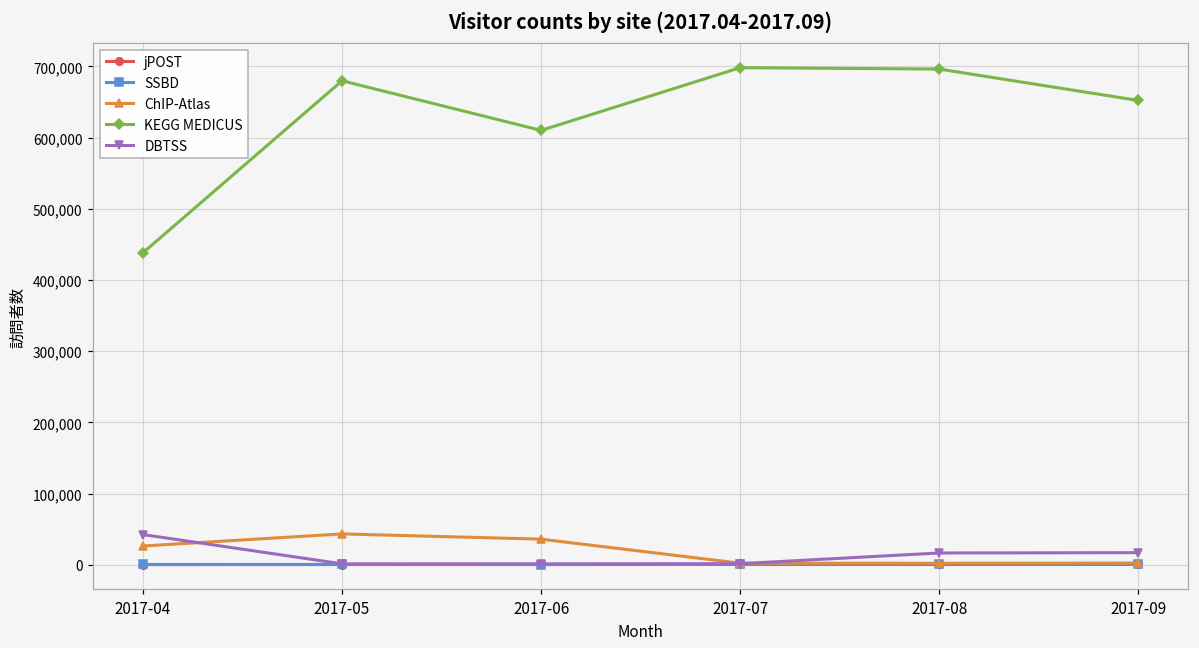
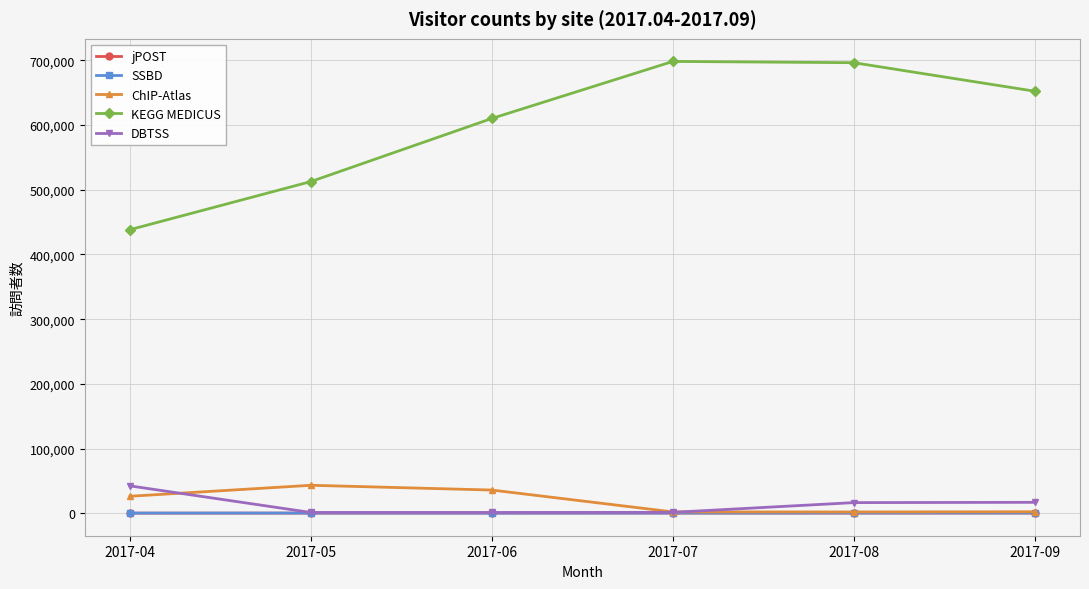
KEGG MEDICUS, 2017-05: 680,000 -> 510,000
